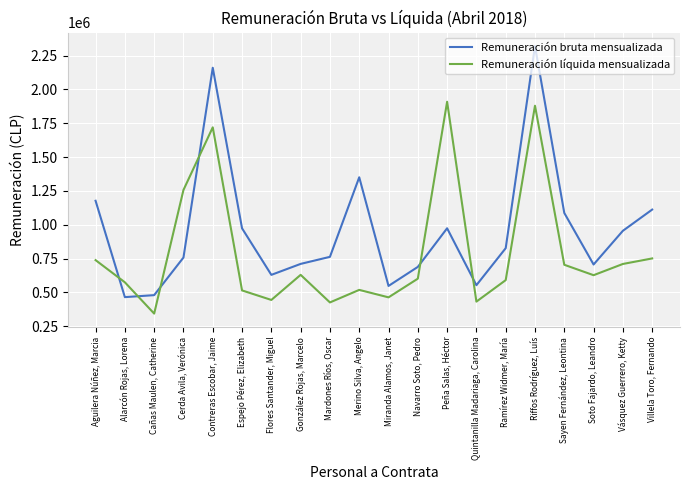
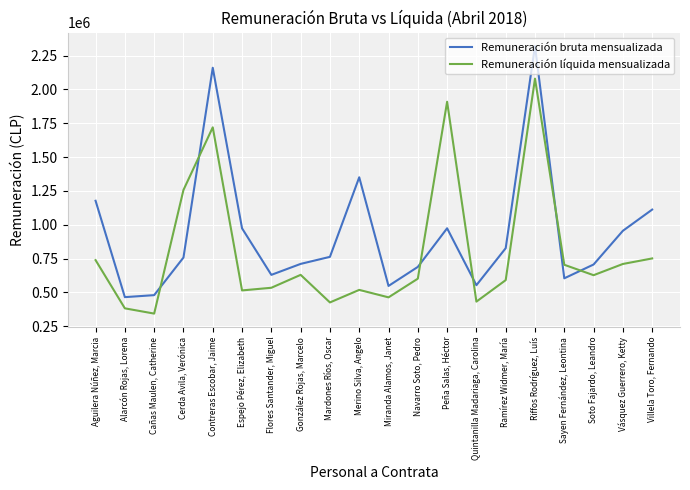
Remuneración líquida mensualizada, Alarcón Rojas, Lorena: 570000 -> 380000
Remuneración líquida mensualizada, Flores Santander, Miguel: 440000 -> 530000
Remuneración líquida mensualizada, Riffos Rodríguez, Luís: 1880000 -> 2080000
Remuneración bruta mensualizada, Sayen Fernández, Leontina: 1090000 -> 600000
